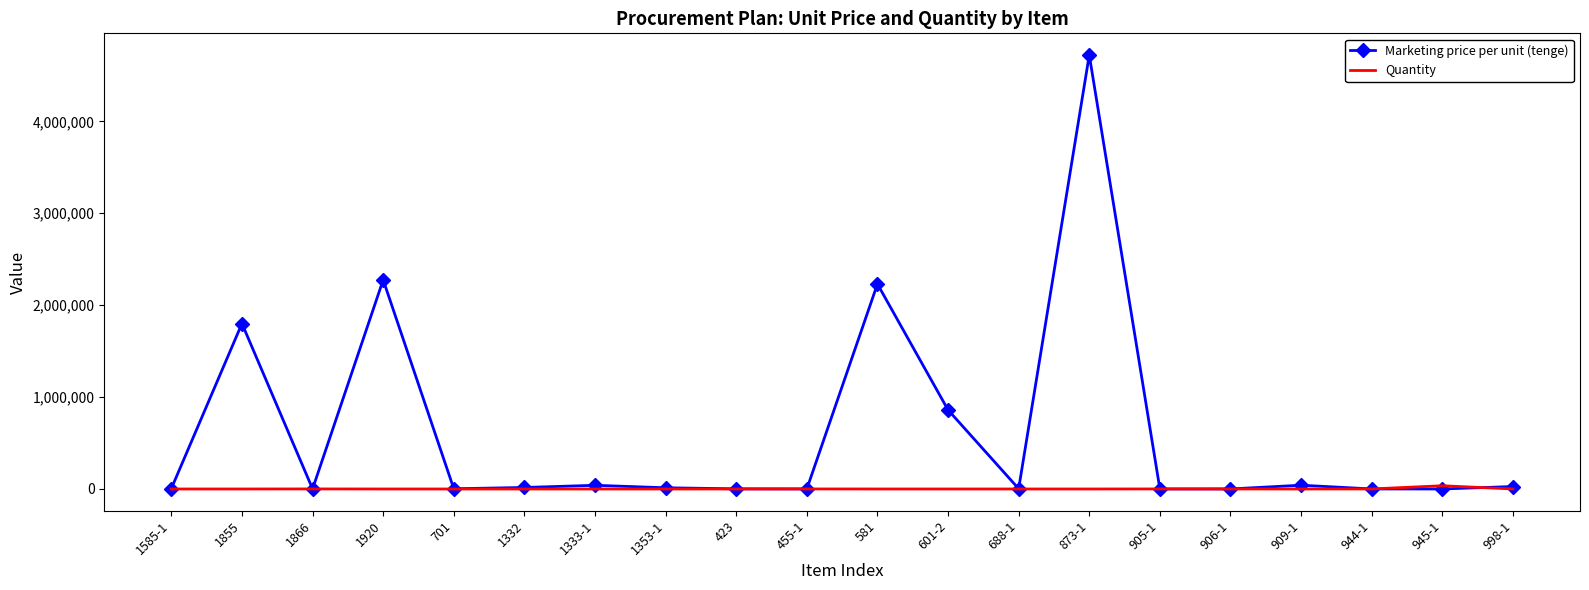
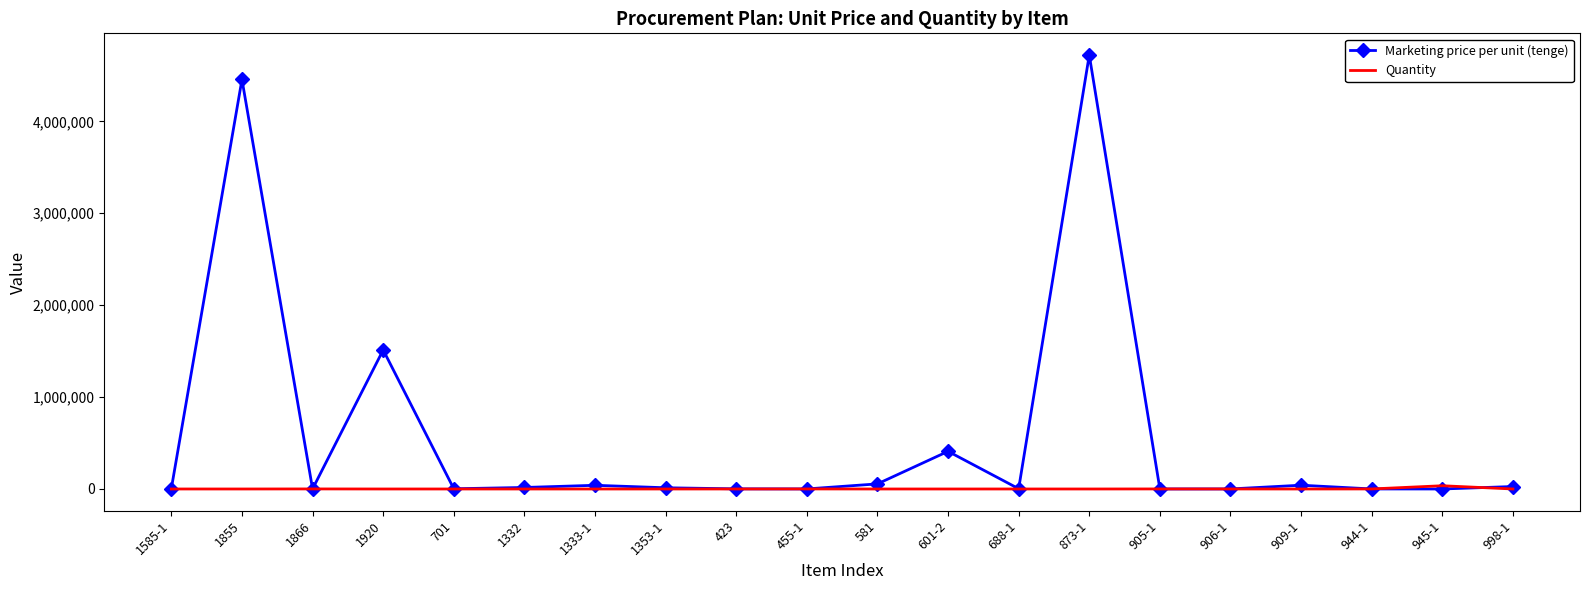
Marketing price per unit (tenge), 1855: 1,800,000 -> 4,500,000
Marketing price per unit (tenge), 1920: 2,300,000 -> 1,500,000
Marketing price per unit (tenge), 581: 2,200,000 -> 100,000
Marketing price per unit (tenge), 601-2: 900,000 -> 400,000
